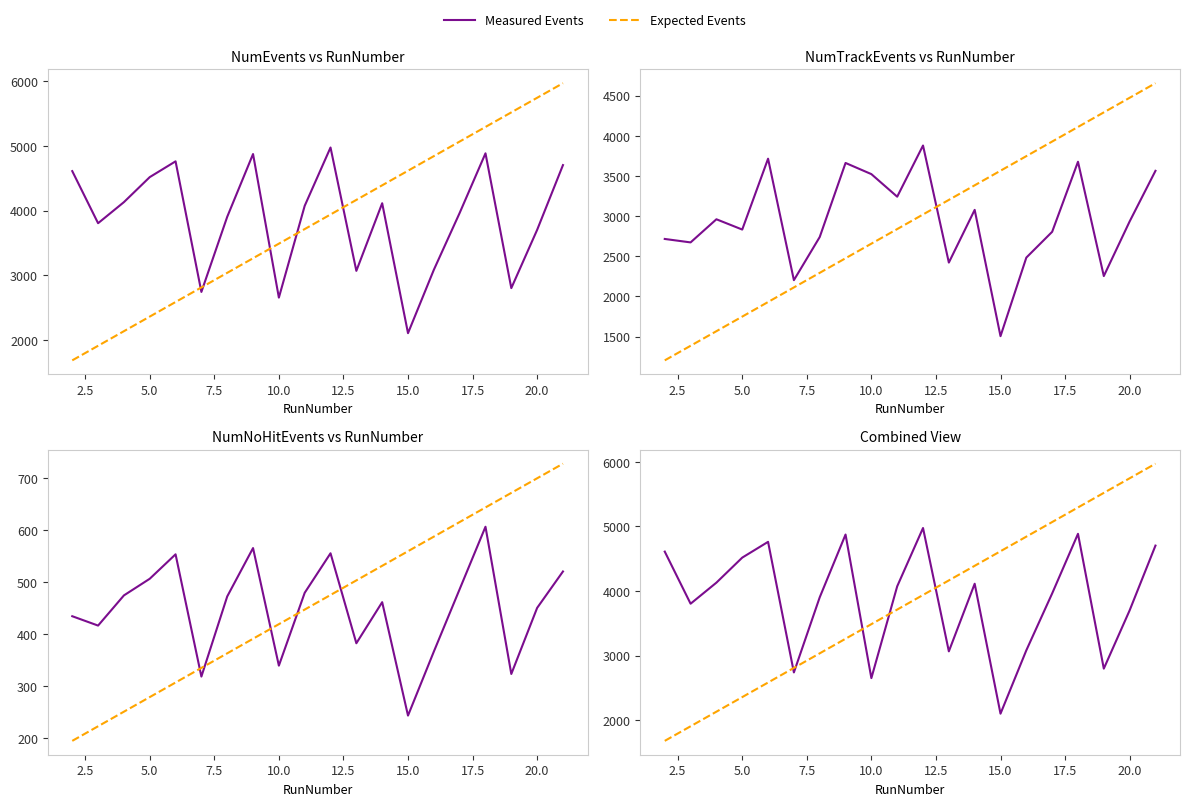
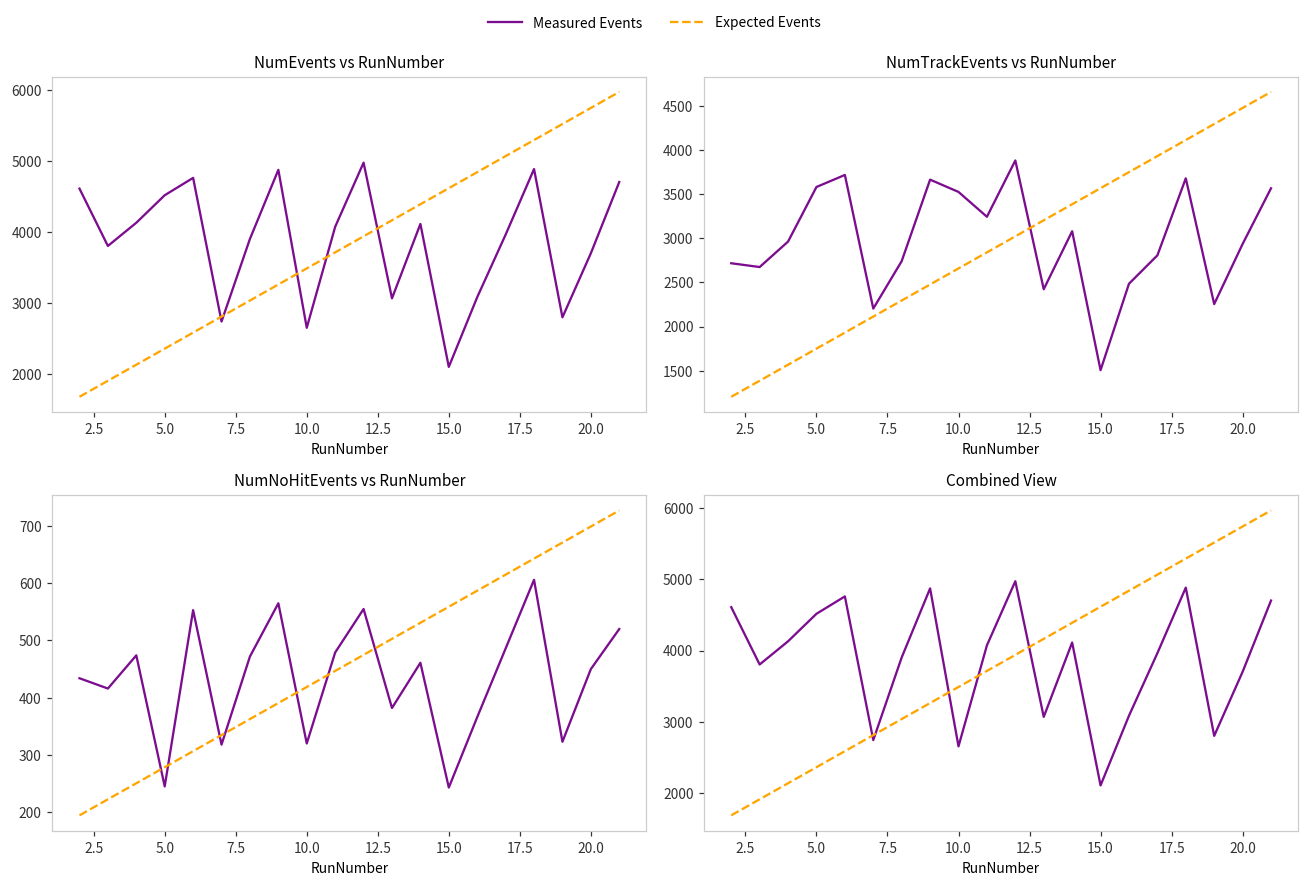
NumTrackEvents vs RunNumber, Measured Events, 5.0: 2800 -> 3600
NumNoHitEvents vs RunNumber, Measured Events, 5.0: 510 -> 250
NumNoHitEvents vs RunNumber, Measured Events, 10.0: 340 -> 320
